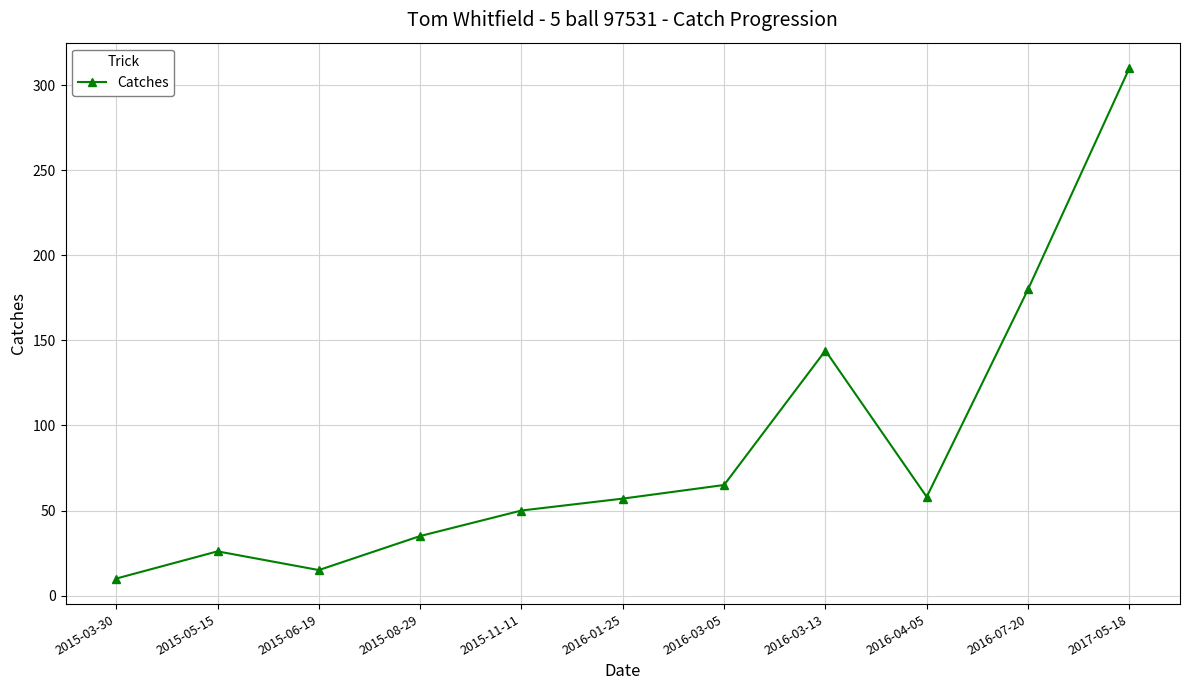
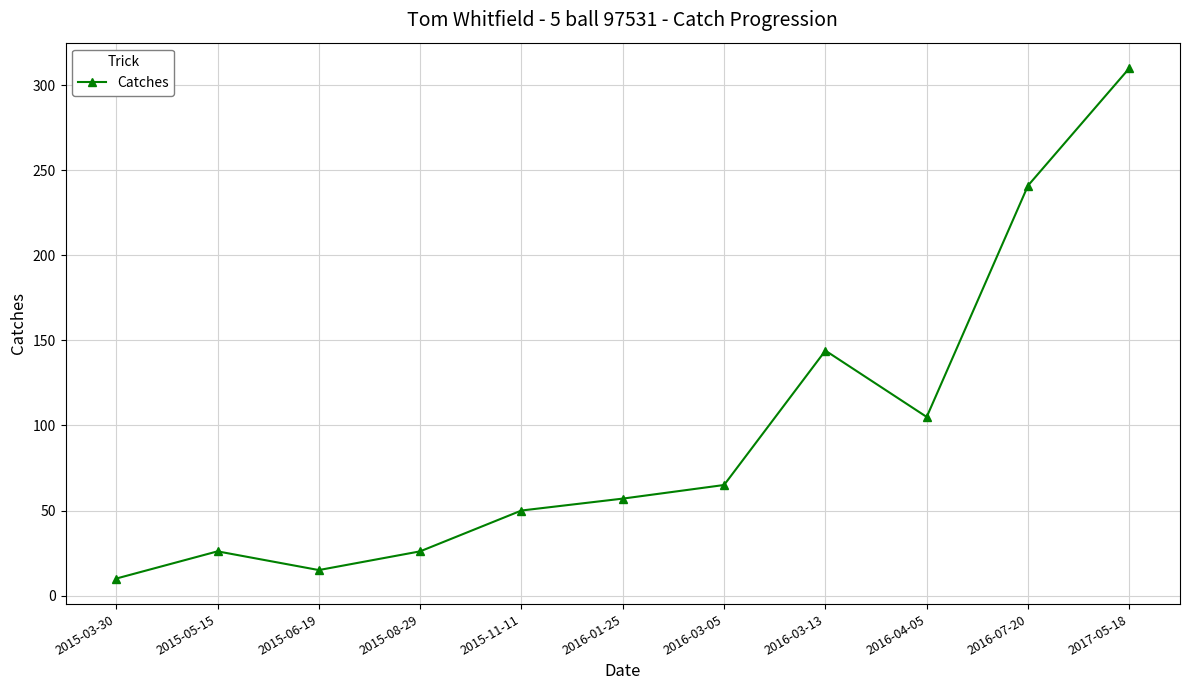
2015-08-29: 35 -> 26
2016-04-05: 58 -> 105
2016-07-20: 180 -> 241
